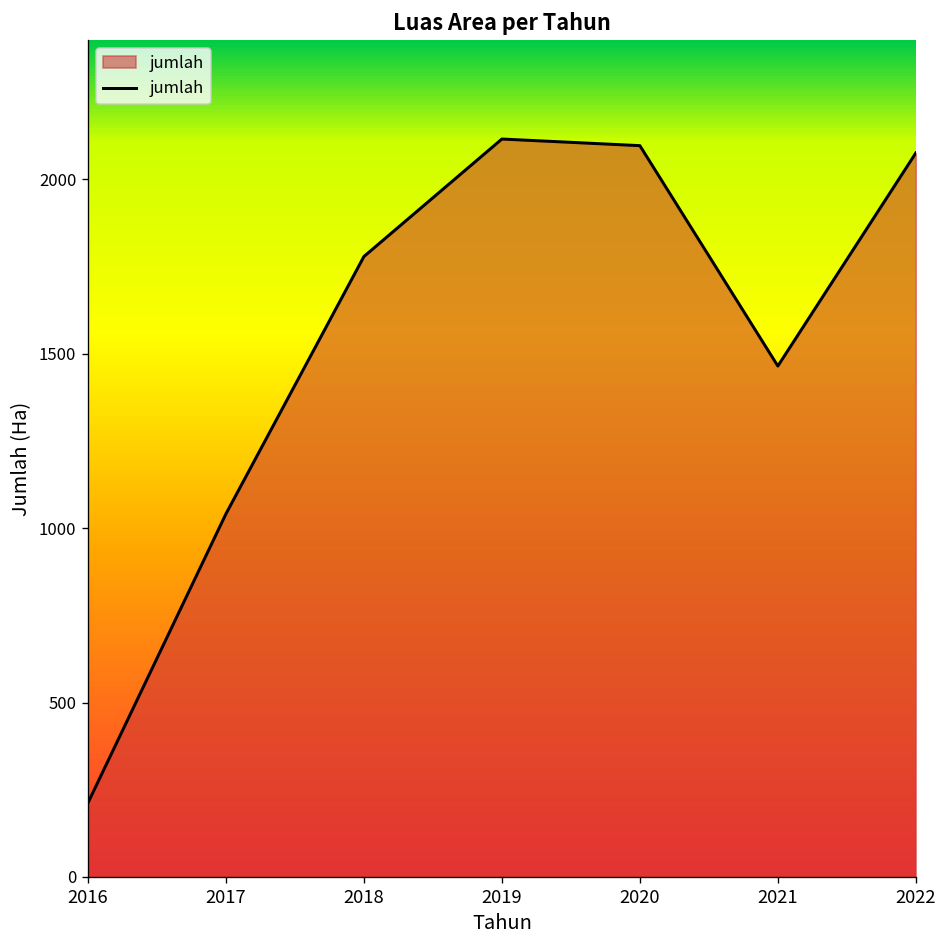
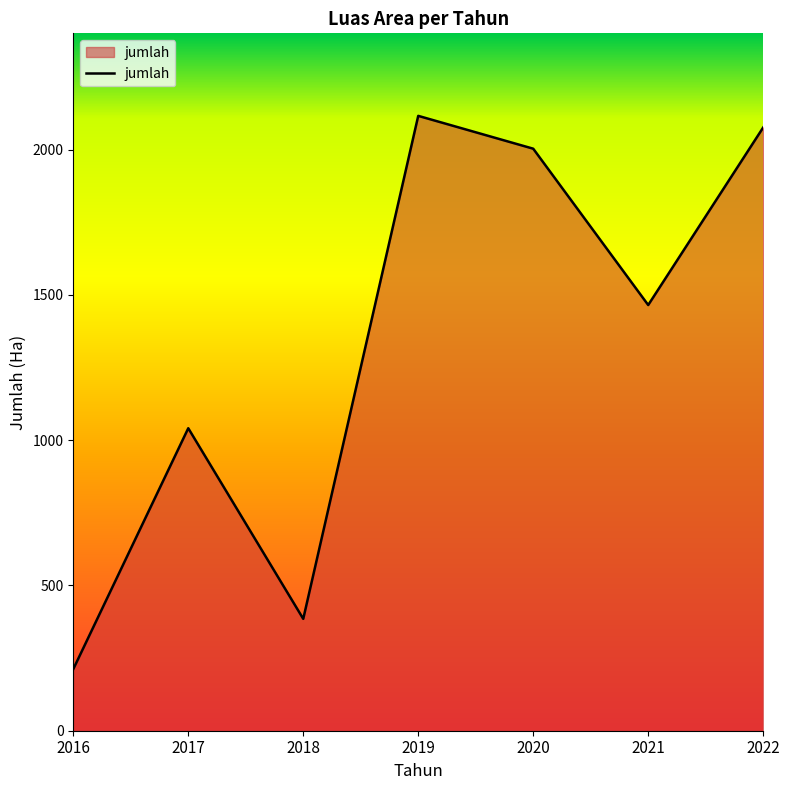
2018: 1780 -> 390
2020: 2100 -> 2000
